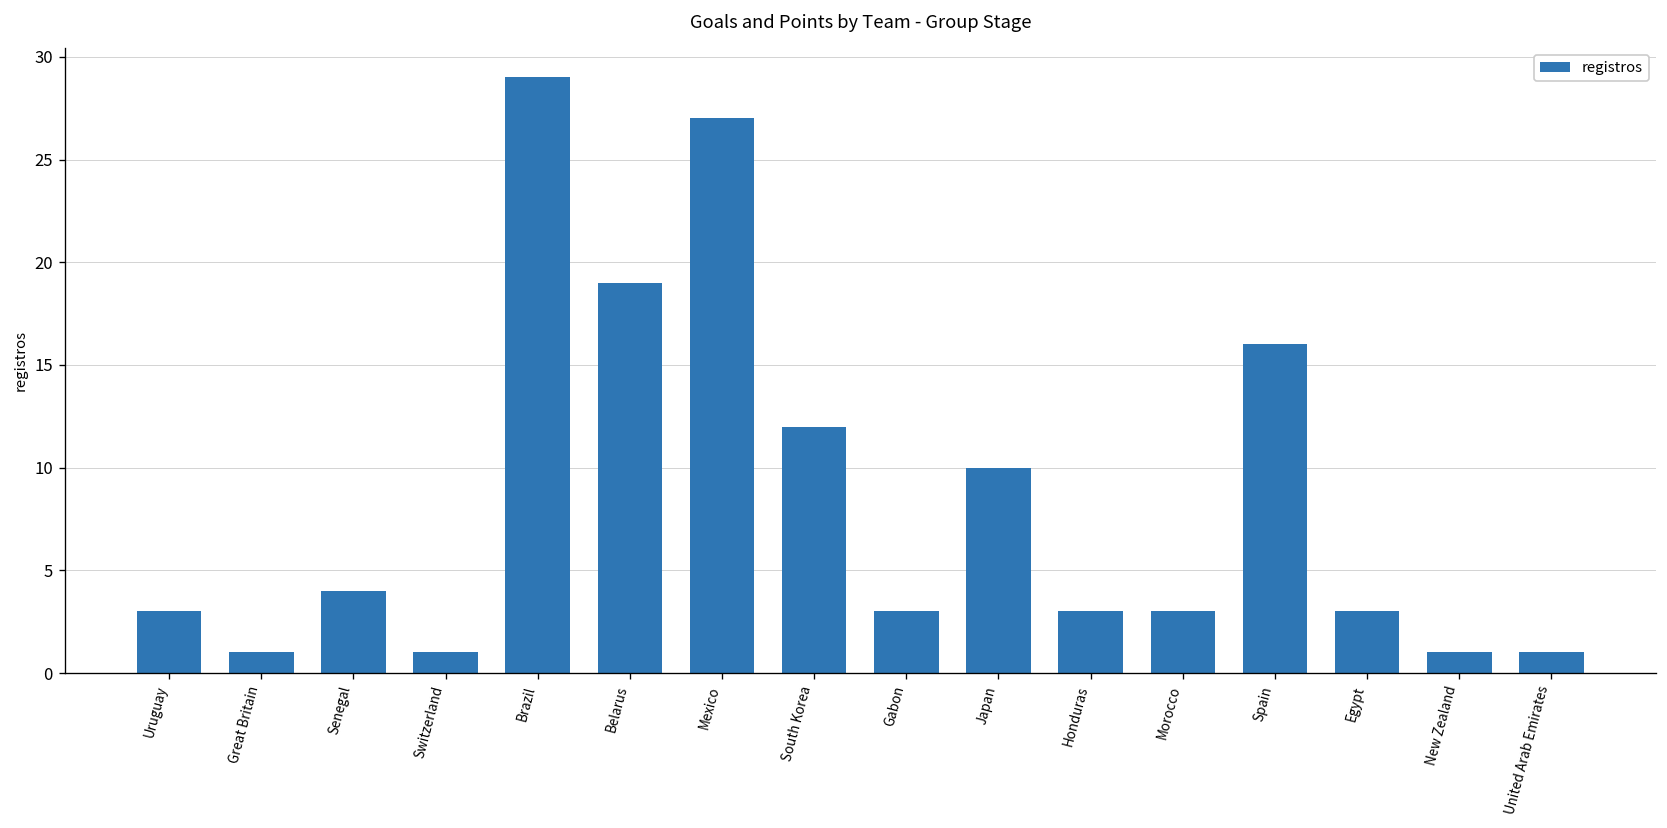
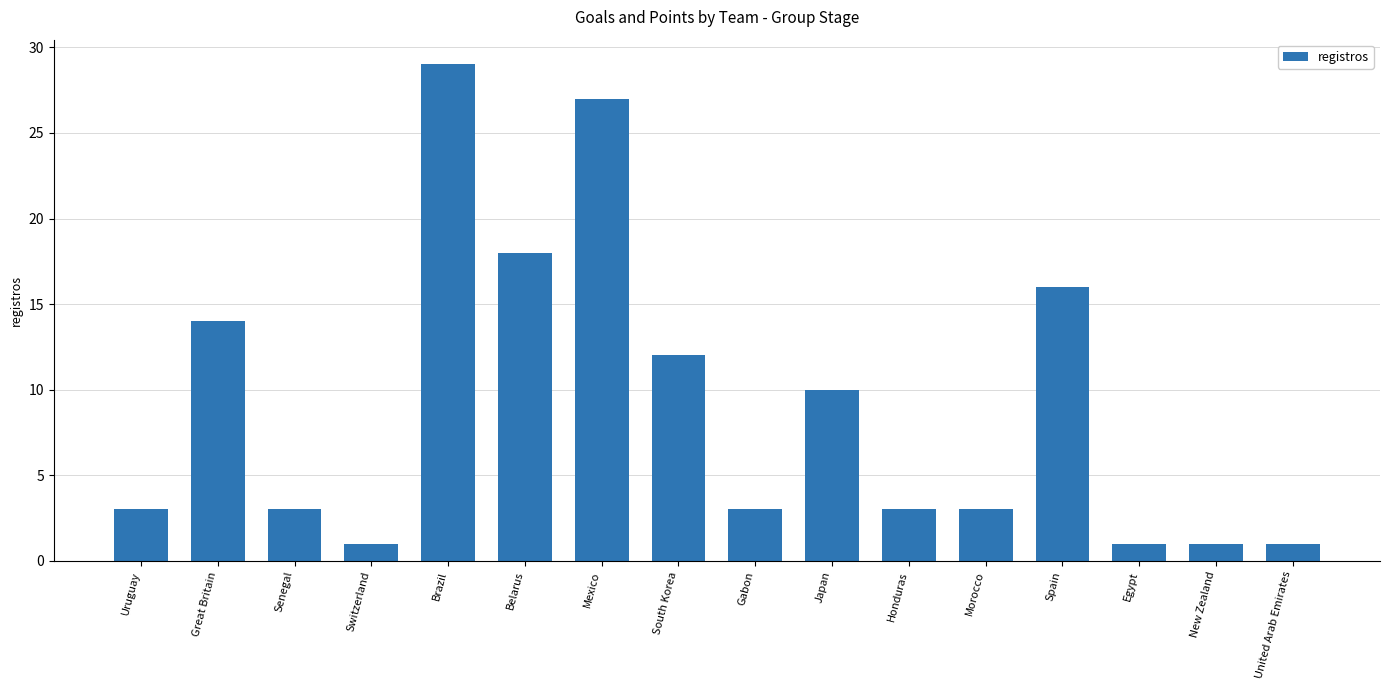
Great Britain: 1 -> 14
Senegal: 4 -> 3
Belarus: 19 -> 18
Egypt: 3 -> 1
